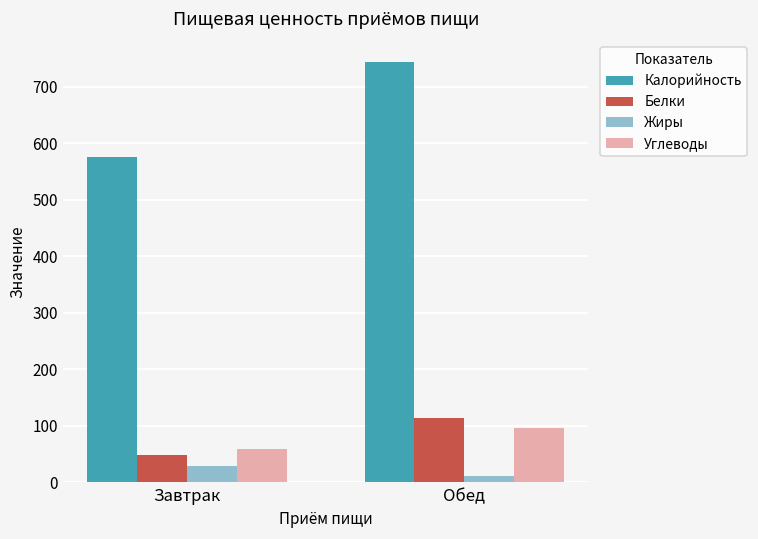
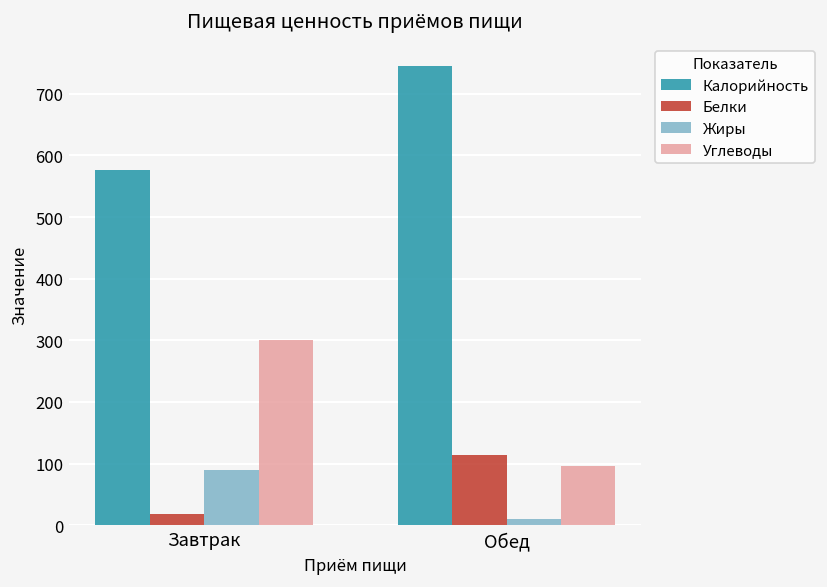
Белки, Завтрак: 50 -> 20
Жиры, Завтрак: 30 -> 90
Углеводы, Завтрак: 60 -> 300
